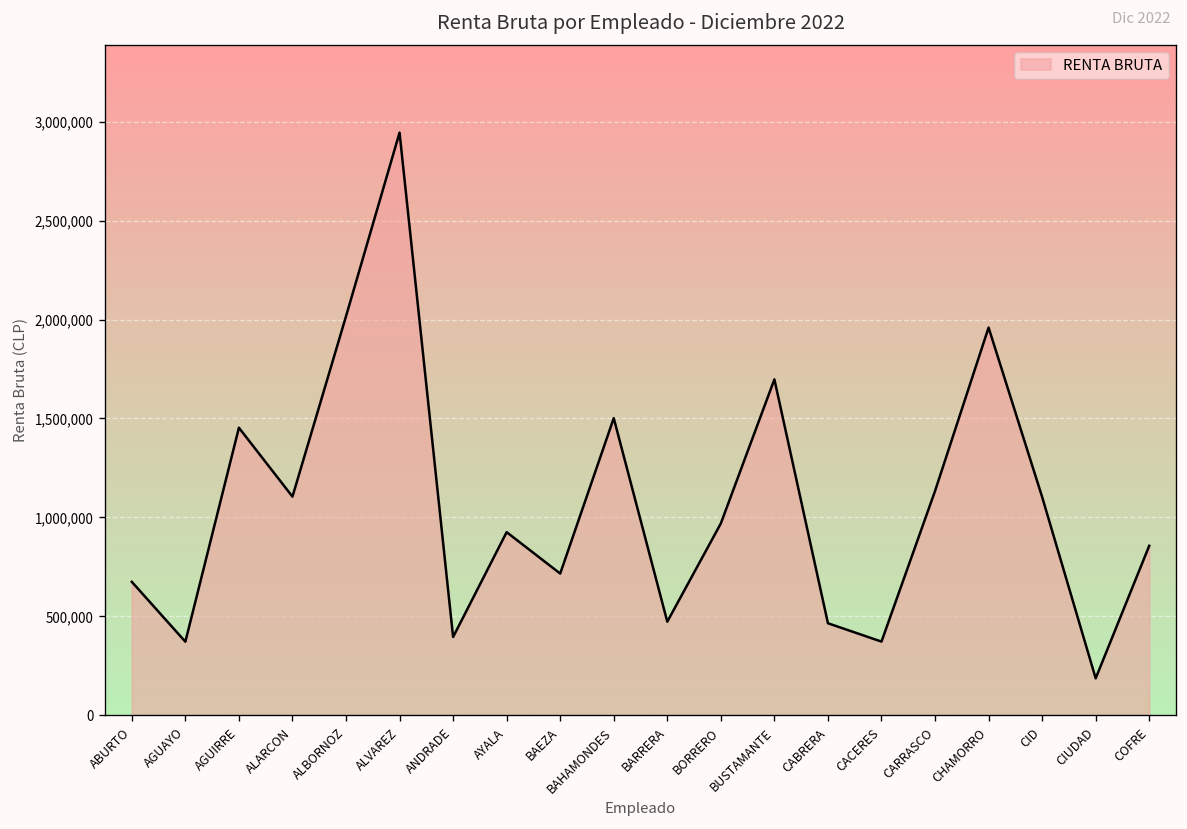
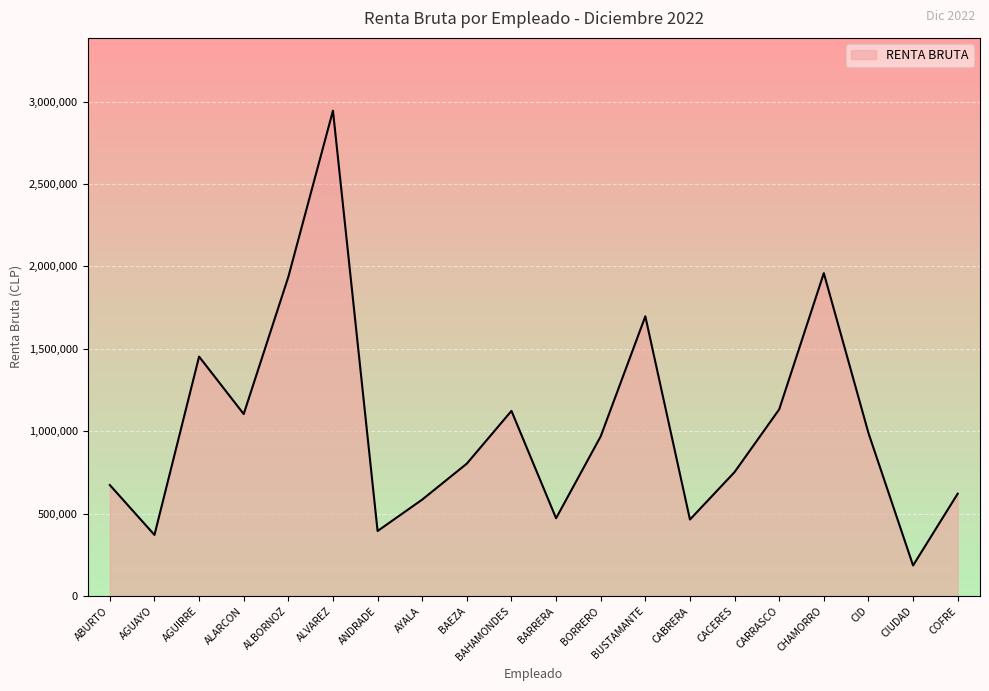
ALBORNOZ: 2,020,000 -> 1,940,000
AYALA: 920,000 -> 580,000
BAEZA: 720,000 -> 800,000
BAHAMONDES: 1,500,000 -> 1,120,000
CACERES: 370,000 -> 750,000
CID: 1,100,000 -> 990,000
COFRE: 860,000 -> 620,000
